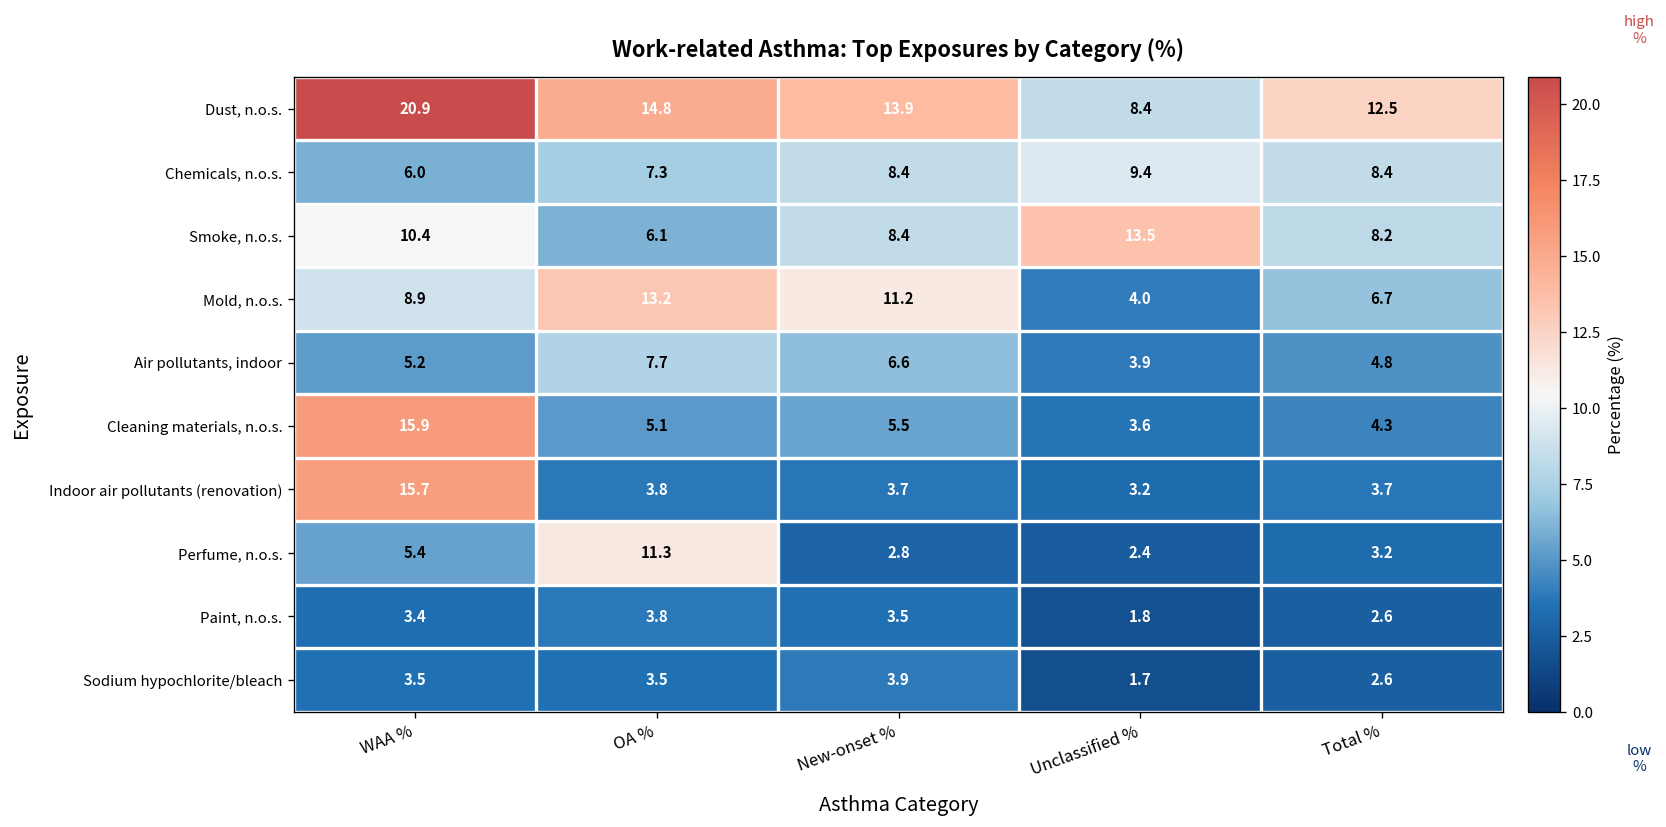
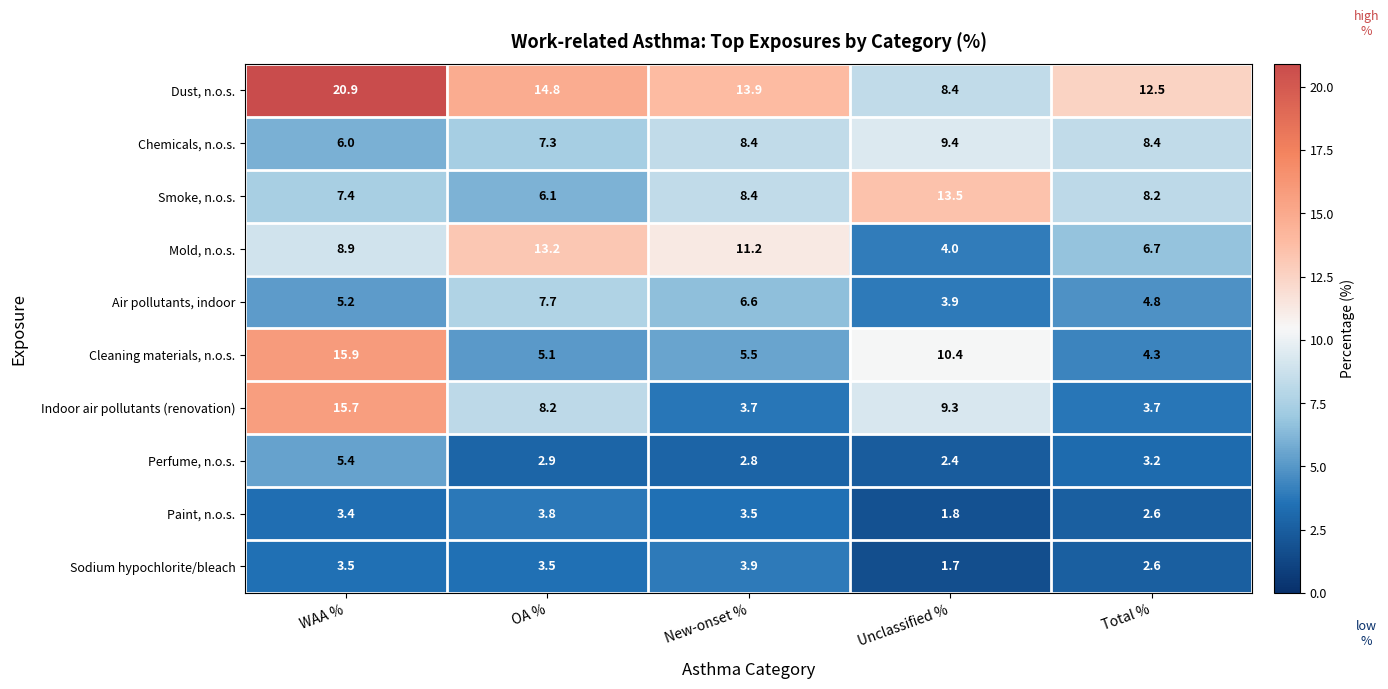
Smoke, n.o.s., WAA %: 10.4 -> 7.4
Cleaning materials, n.o.s., Unclassified %: 3.6 -> 10.4
Indoor air pollutants (renovation), OA %: 3.8 -> 8.2
Indoor air pollutants (renovation), Unclassified %: 3.2 -> 9.3
Perfume, n.o.s., OA %: 11.3 -> 2.9
